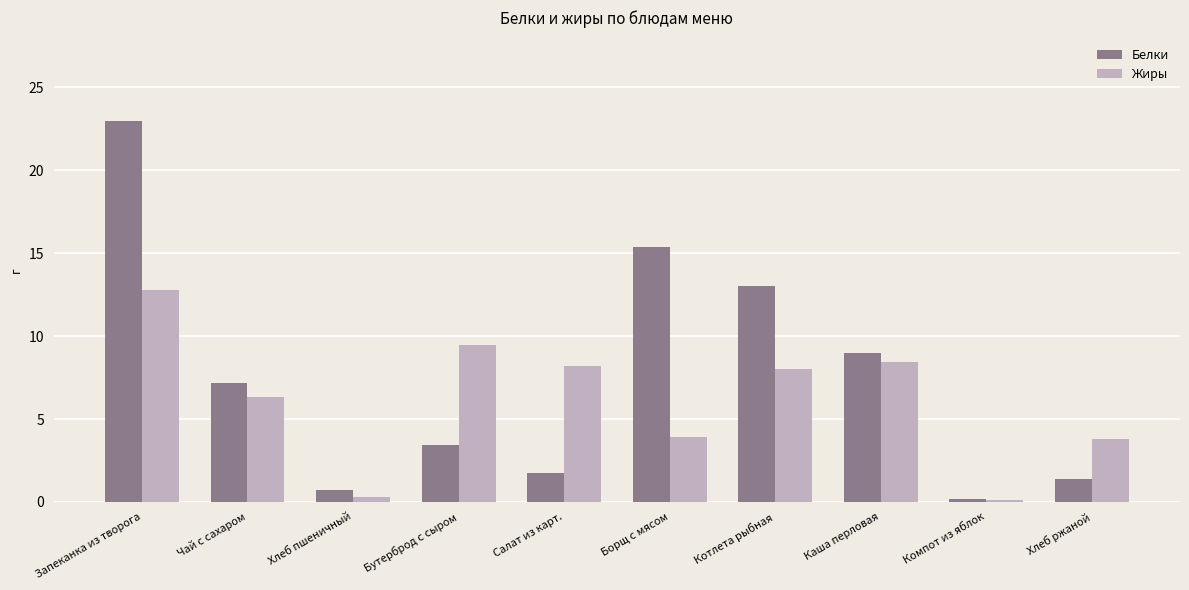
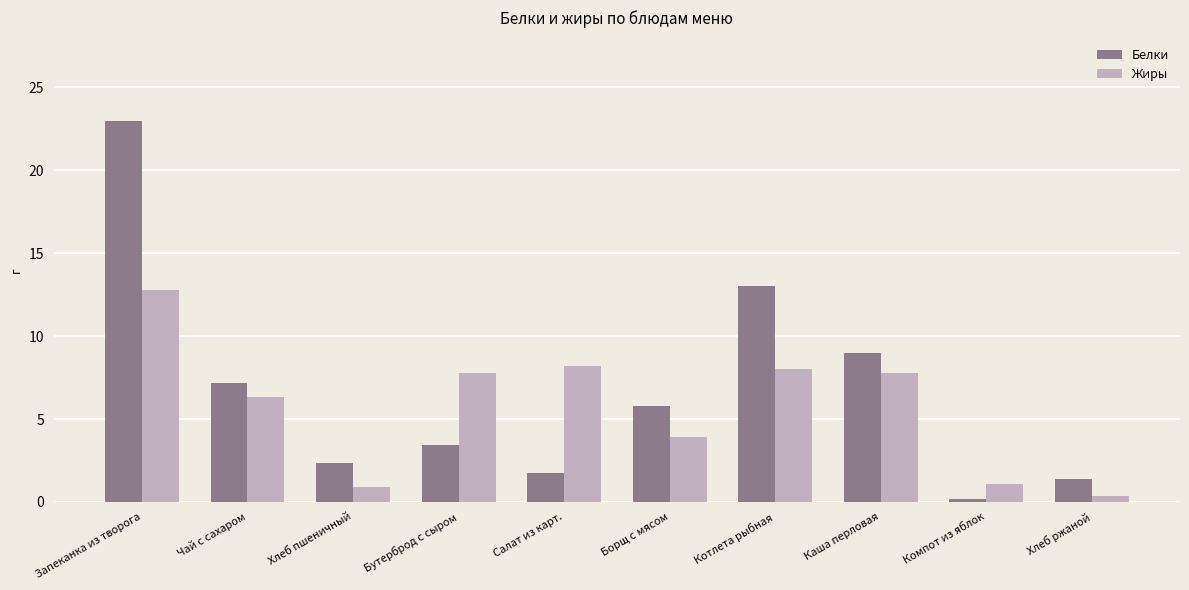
Белки, Хлеб пшеничный: 0.7 -> 2.4
Жиры, Хлеб пшеничный: 0.3 -> 0.9
Жиры, Бутерброд с сыром: 9.4 -> 7.8
Белки, Борщ с мясом: 15.4 -> 5.8
Жиры, Каша перловая: 8.4 -> 7.8
Жиры, Компот из яблок: 0.1 -> 1.1
Жиры, Хлеб ржаной: 3.8 -> 0.3
